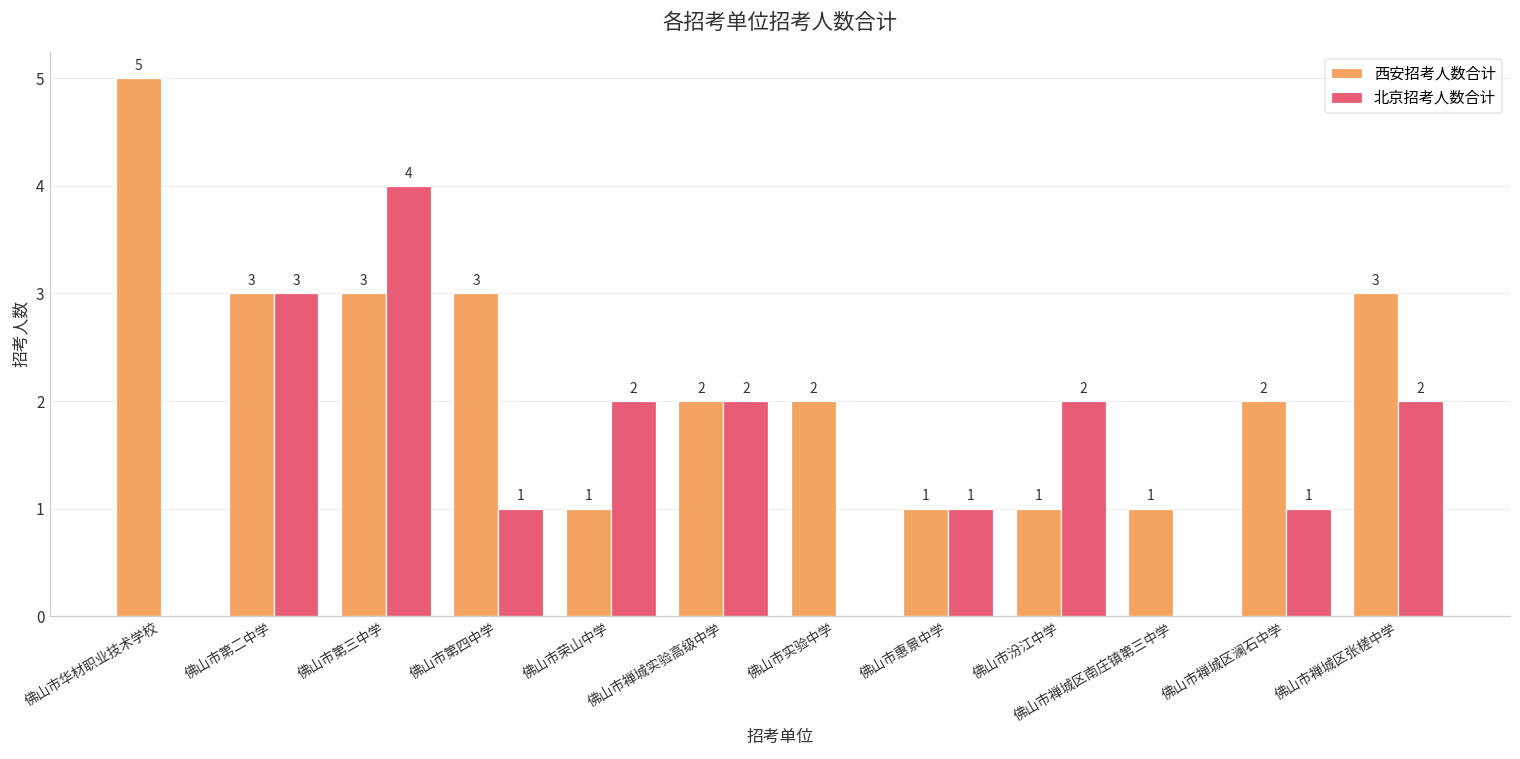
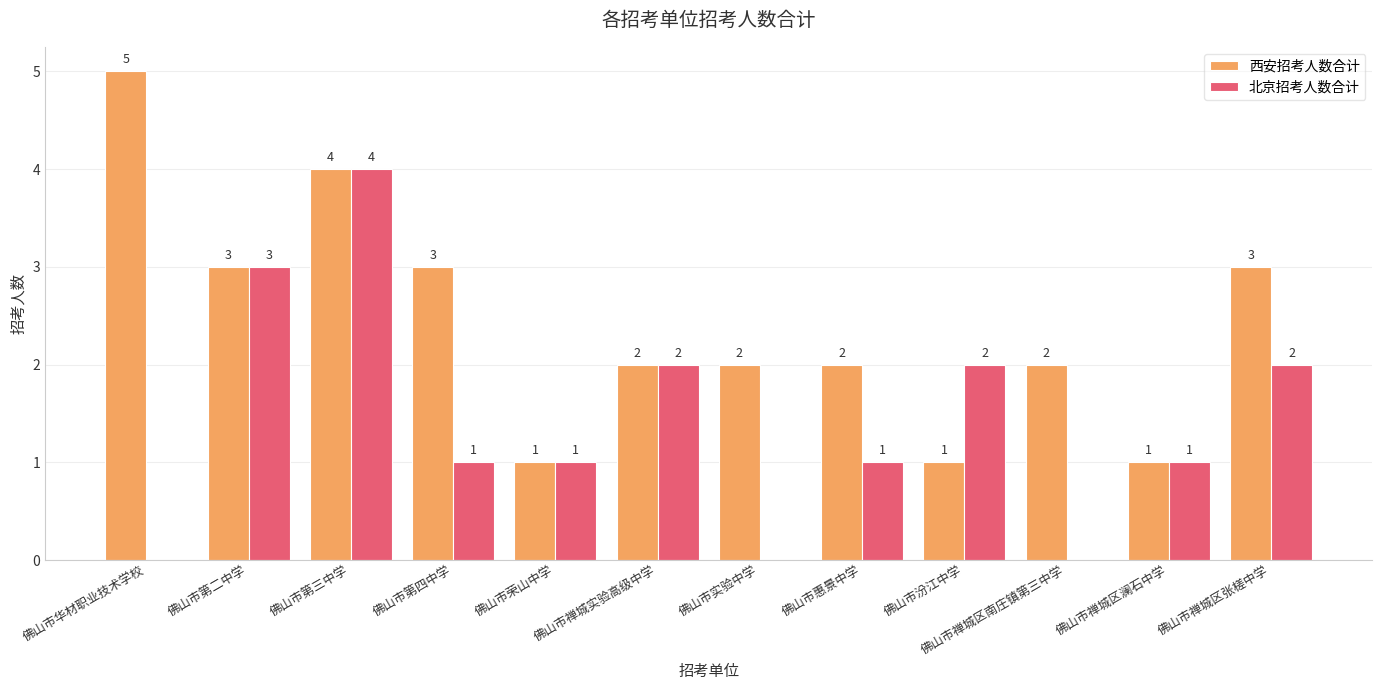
西安招考人数合计, 佛山市第三中学: 3 -> 4
北京招考人数合计, 佛山市荣山中学: 2 -> 1
西安招考人数合计, 佛山市惠景中学: 1 -> 2
西安招考人数合计, 佛山市禅城区南庄镇第三中学: 1 -> 2
西安招考人数合计, 佛山市禅城区澜石中学: 2 -> 1
